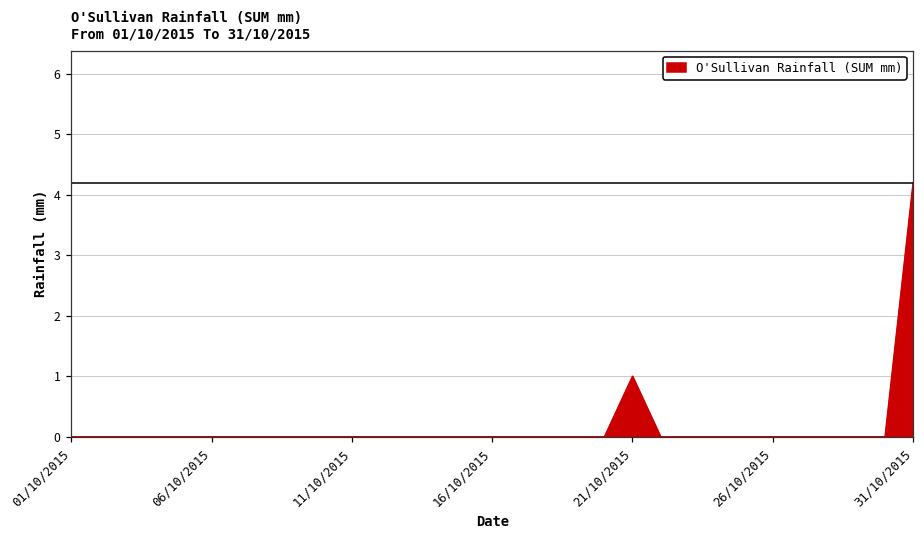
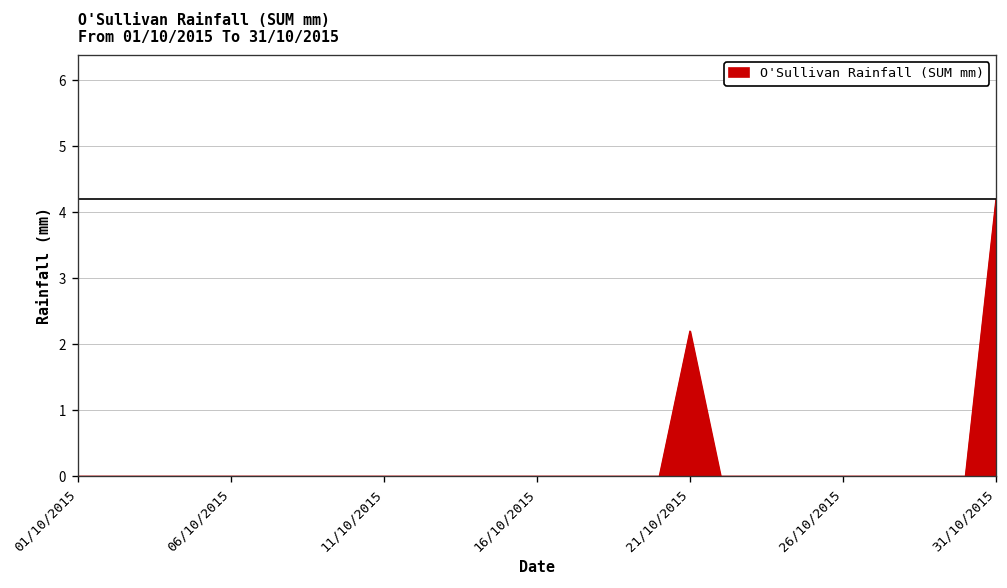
21/10/2015: 1.0 -> 2.2
